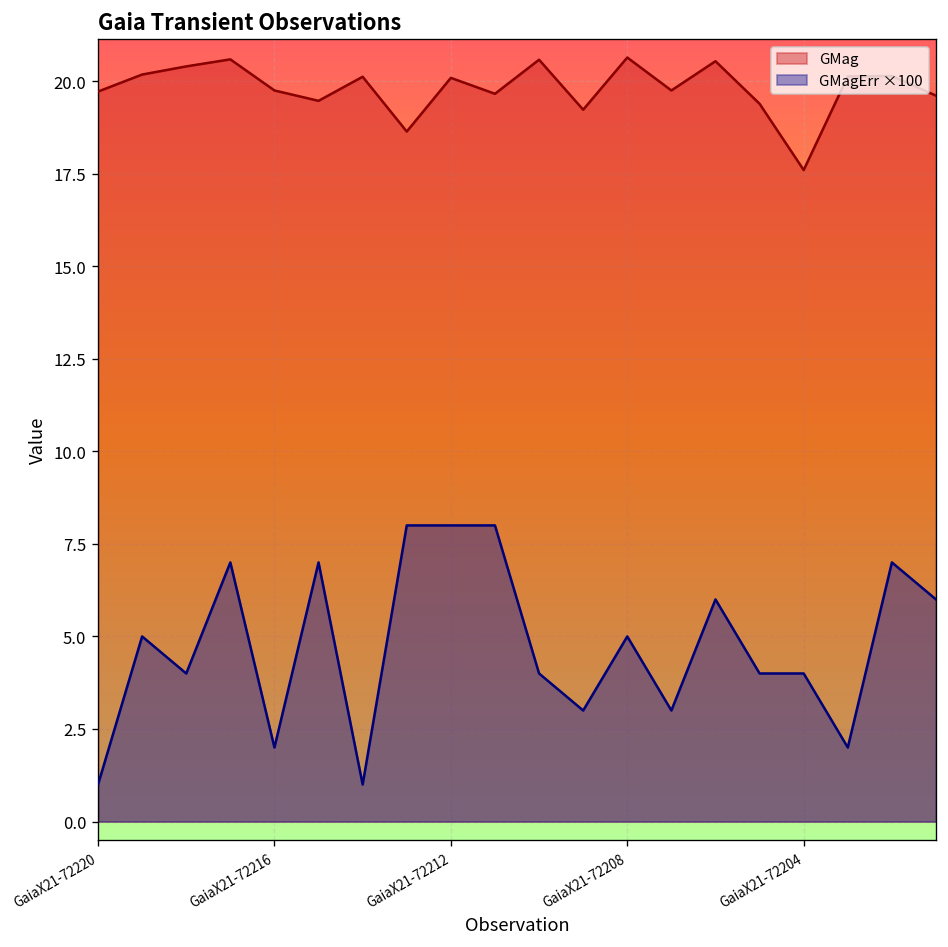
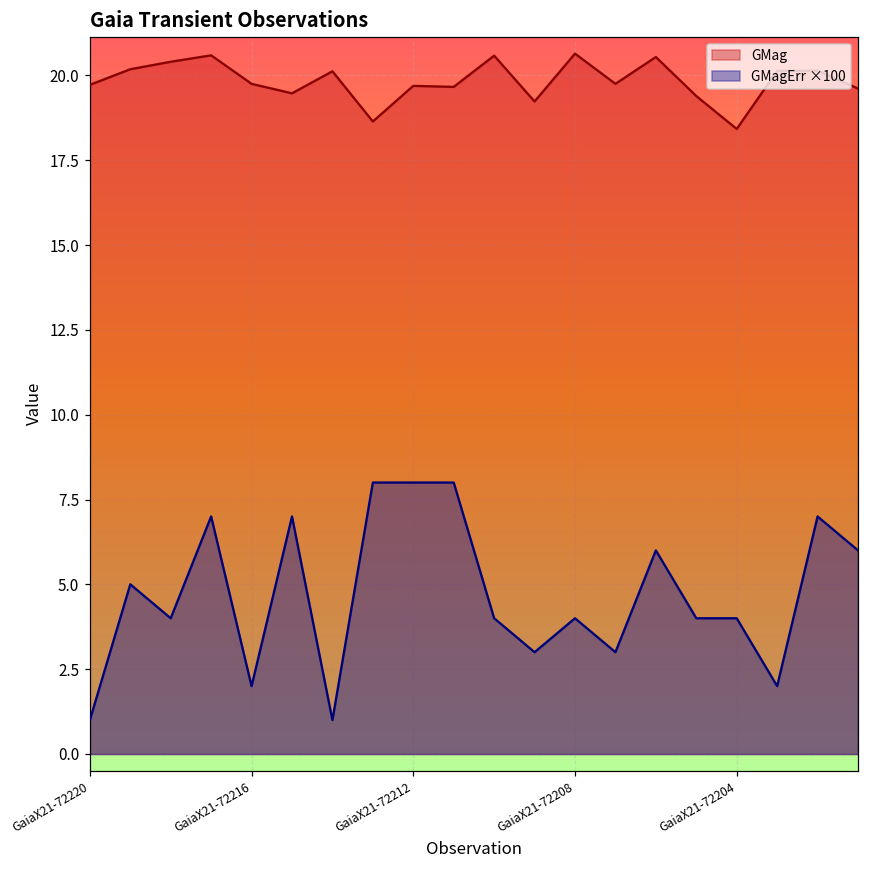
GMag, GaiaX21-72212: 20.1 -> 19.7
GMagErr ×100, GaiaX21-72208: 5.0 -> 4.0
GMag, GaiaX21-72204: 17.6 -> 18.4
